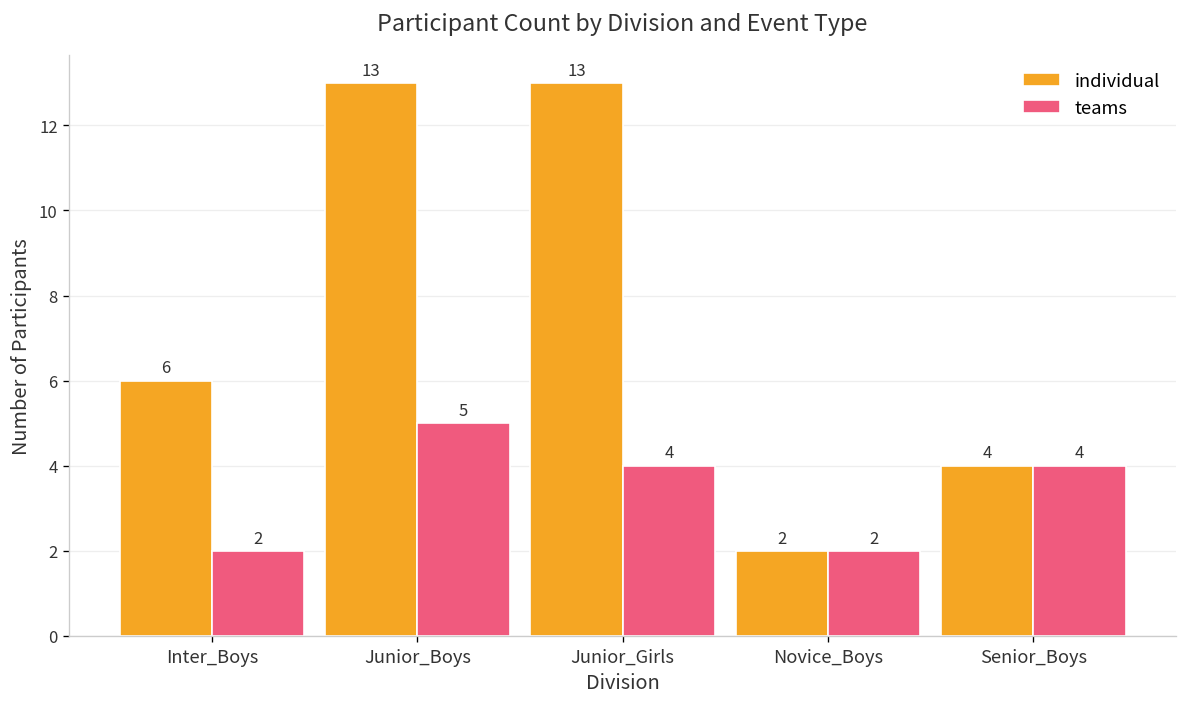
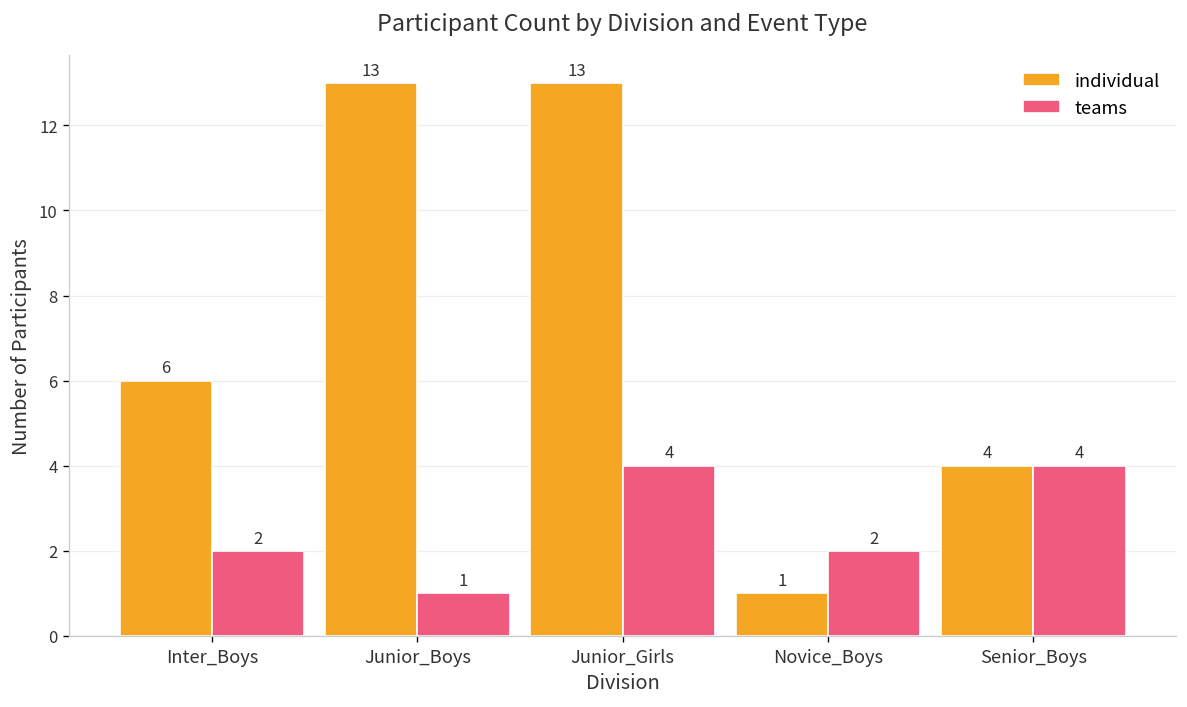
teams, Junior_Boys: 5 -> 1
individual, Novice_Boys: 2 -> 1
